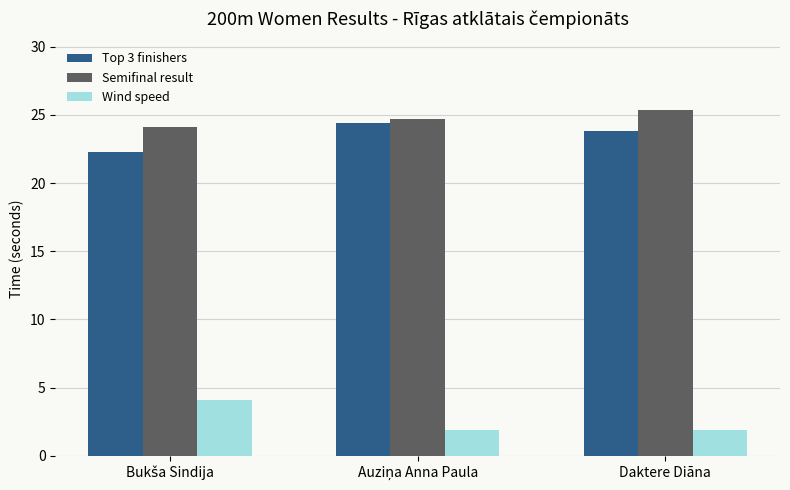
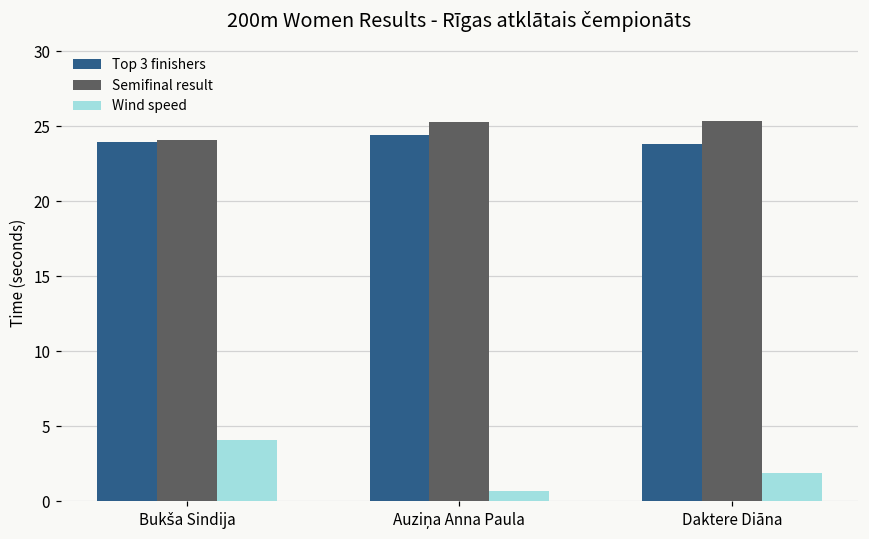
Top 3 finishers, Bukša Sindija: 22.3 -> 24.0
Semifinal result, Auziņa Anna Paula: 24.7 -> 25.3
Wind speed, Auziņa Anna Paula: 1.9 -> 0.7
